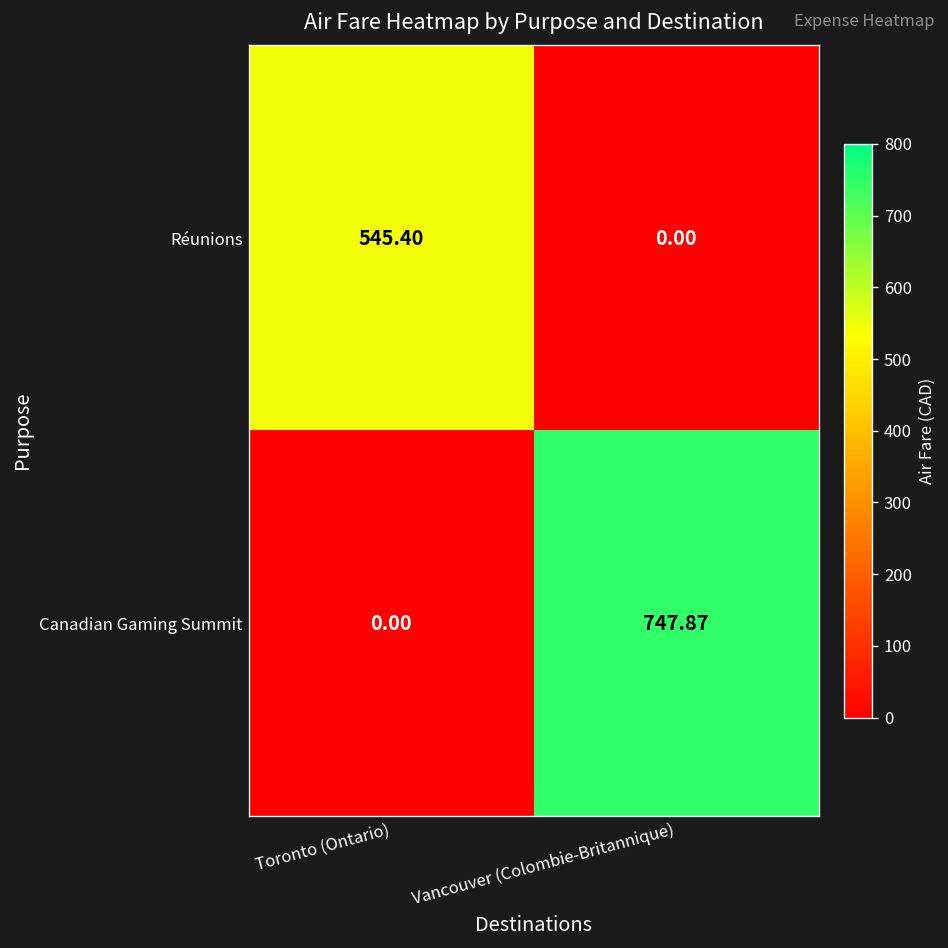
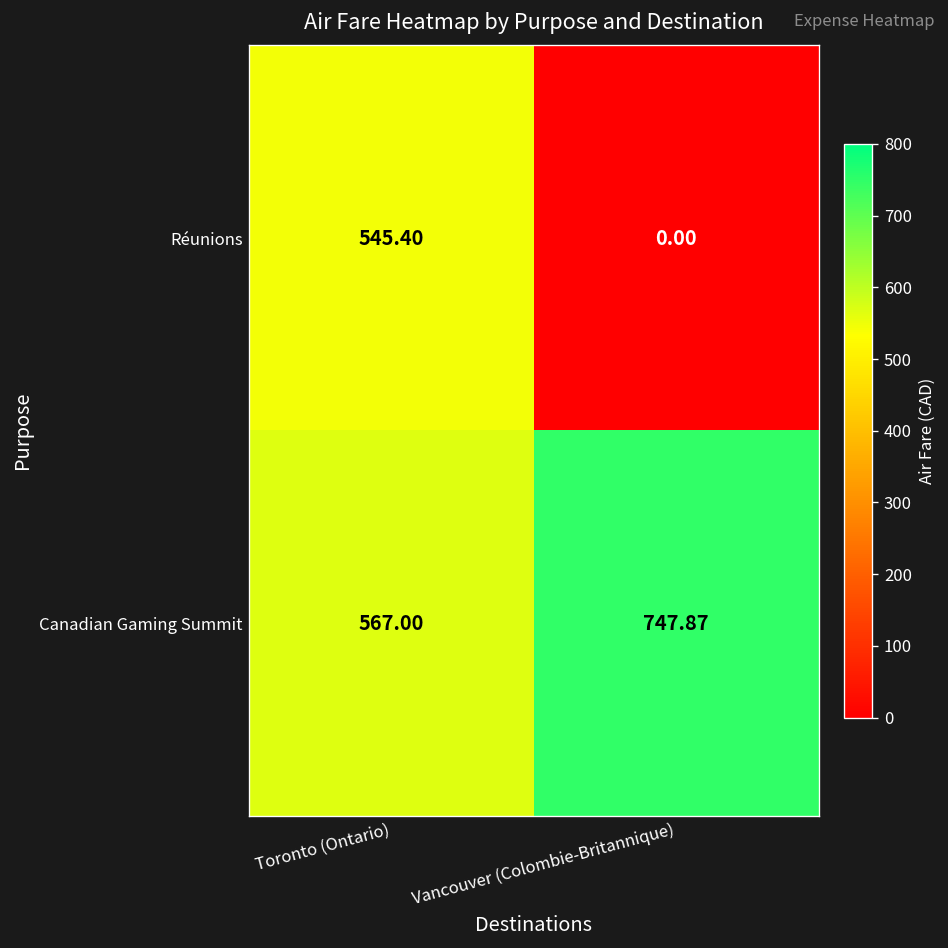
Canadian Gaming Summit, Toronto (Ontario): 0.00 -> 567.00
